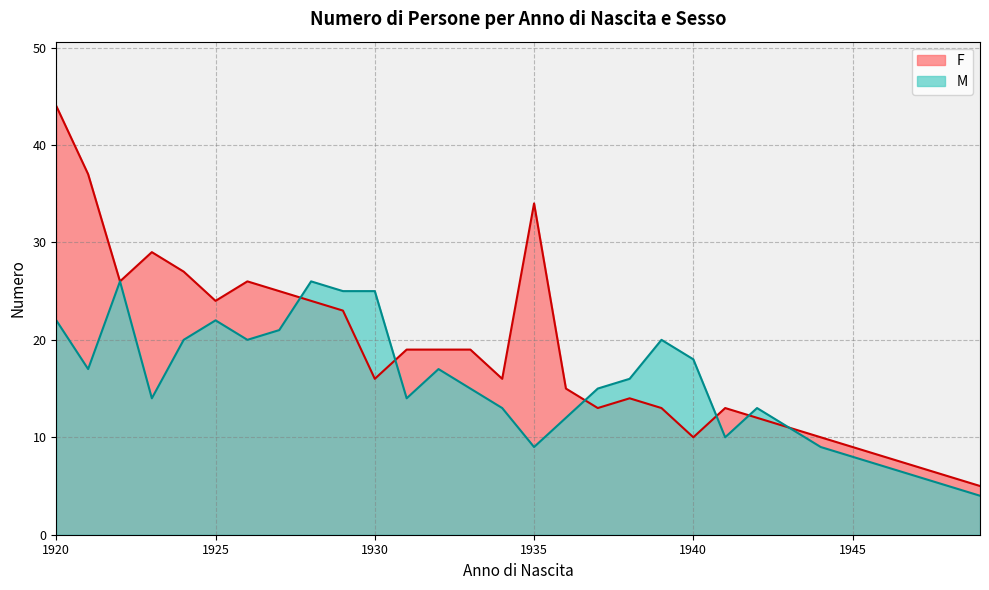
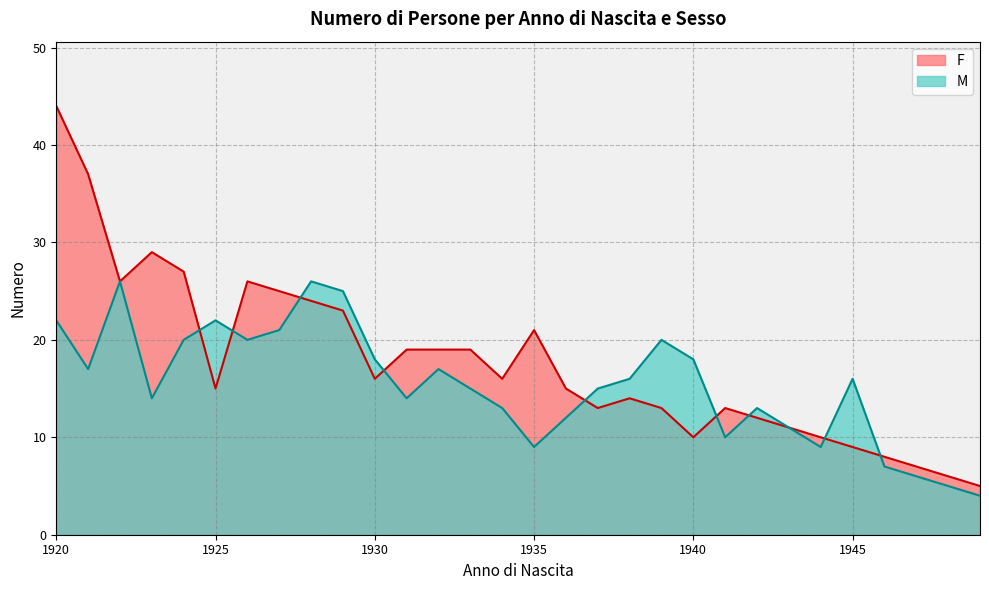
F, 1925: 24 -> 15
M, 1930: 25 -> 18
F, 1935: 34 -> 21
M, 1945: 8 -> 16
